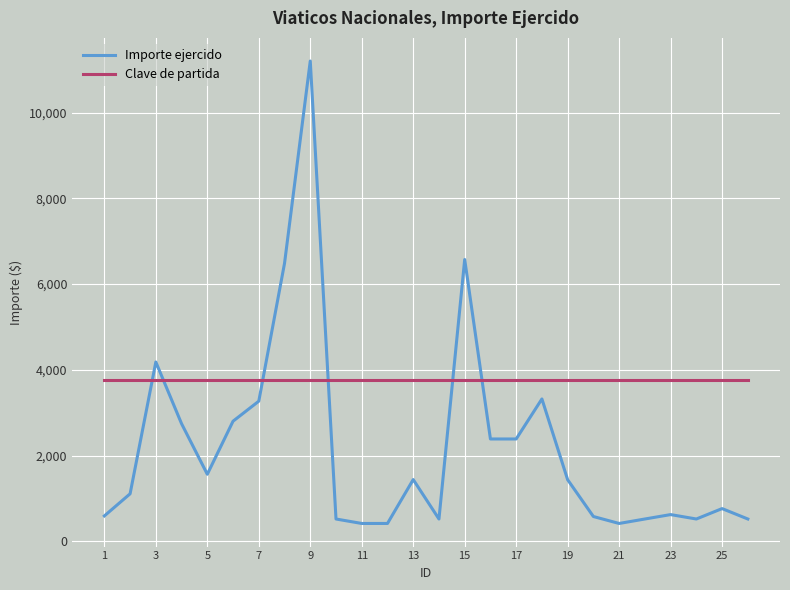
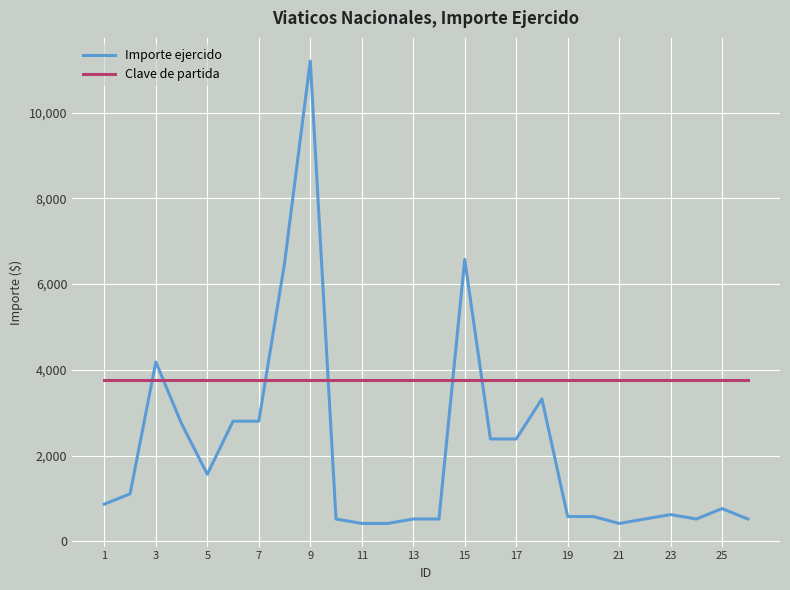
Importe ejercido, 1: 600 -> 900
Importe ejercido, 7: 3,300 -> 2,800
Importe ejercido, 13: 1,400 -> 500
Importe ejercido, 19: 1,400 -> 600
